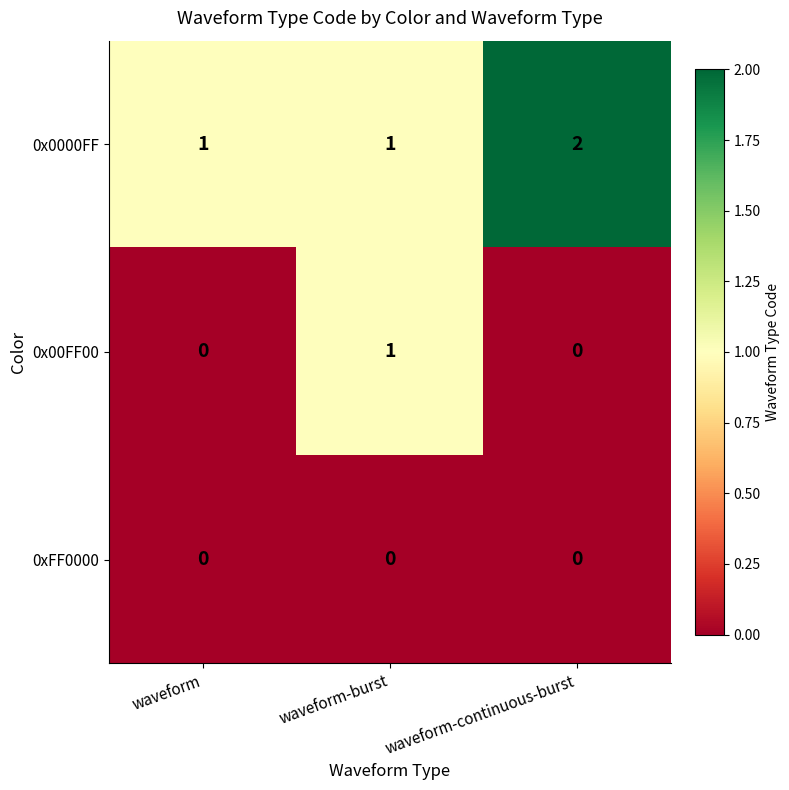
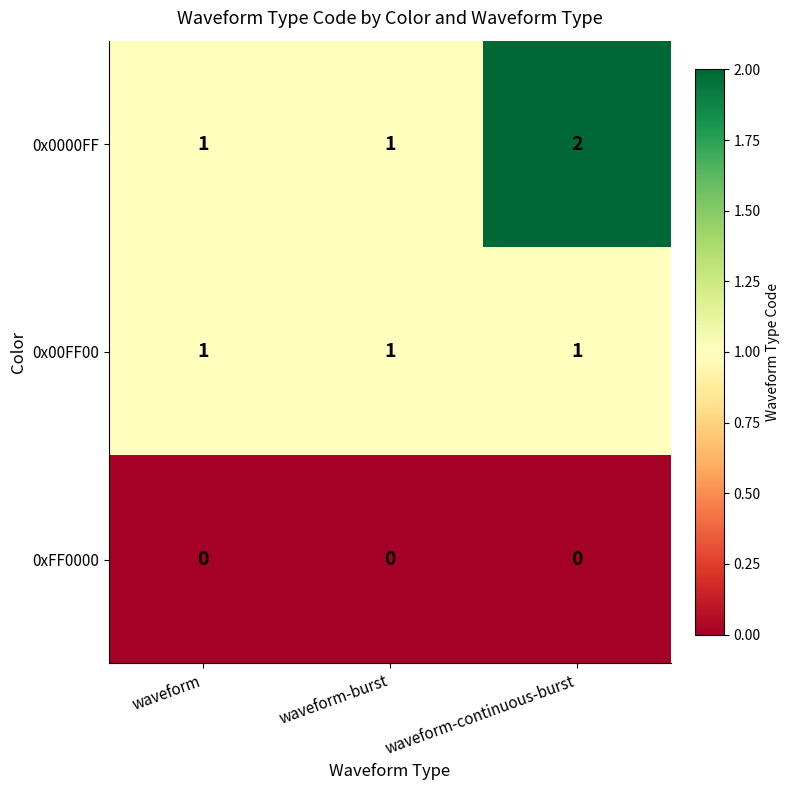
0x00FF00, waveform: 0 -> 1
0x00FF00, waveform-continuous-burst: 0 -> 1
